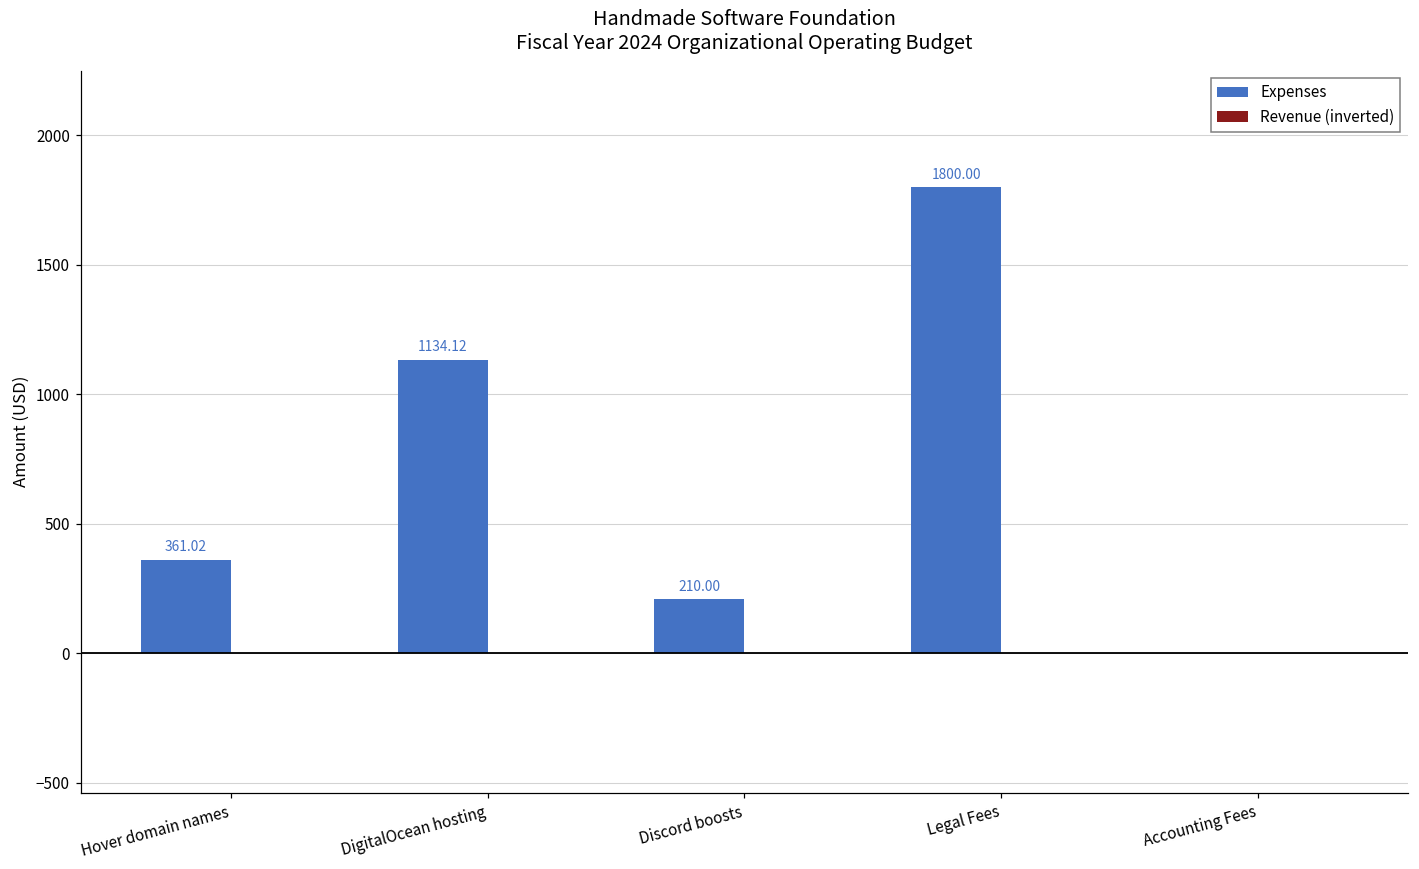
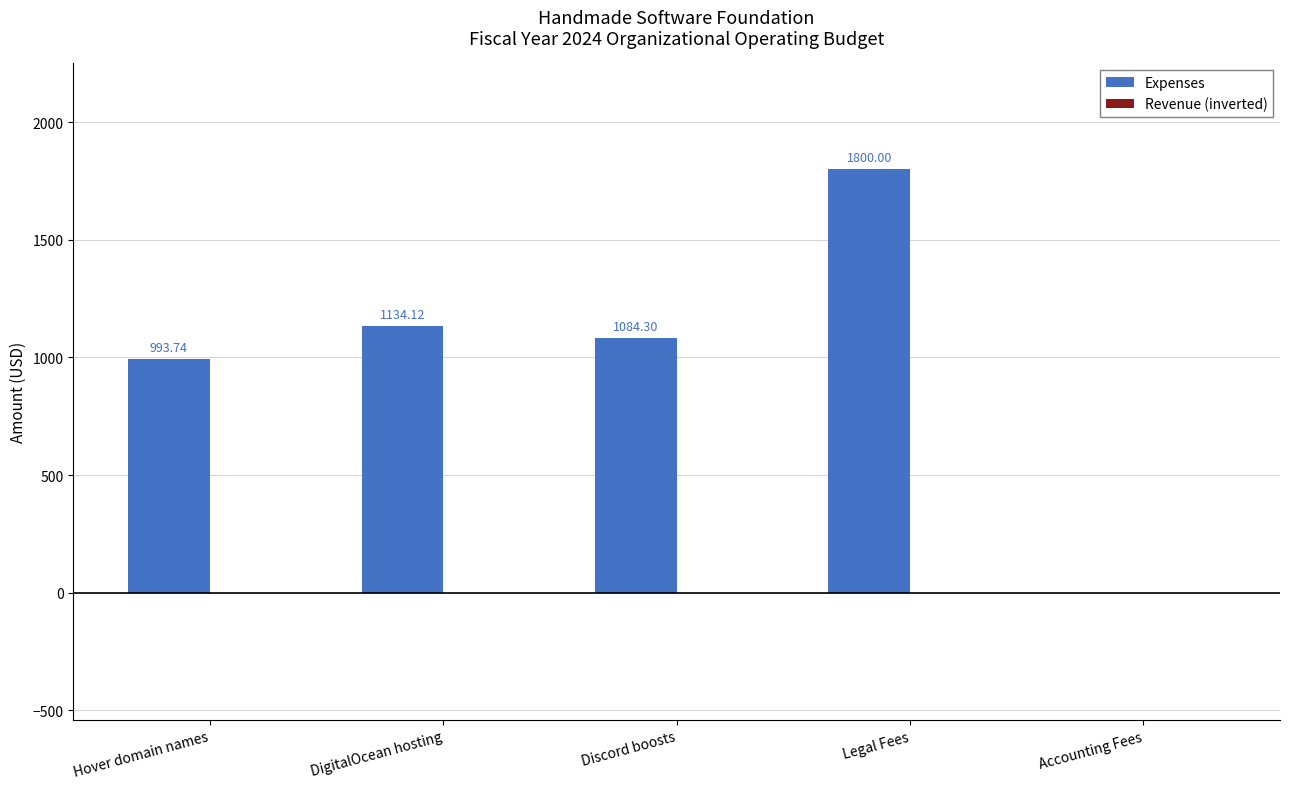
Expenses, Hover domain names: 361.02 -> 993.74
Expenses, Discord boosts: 210.00 -> 1084.30
